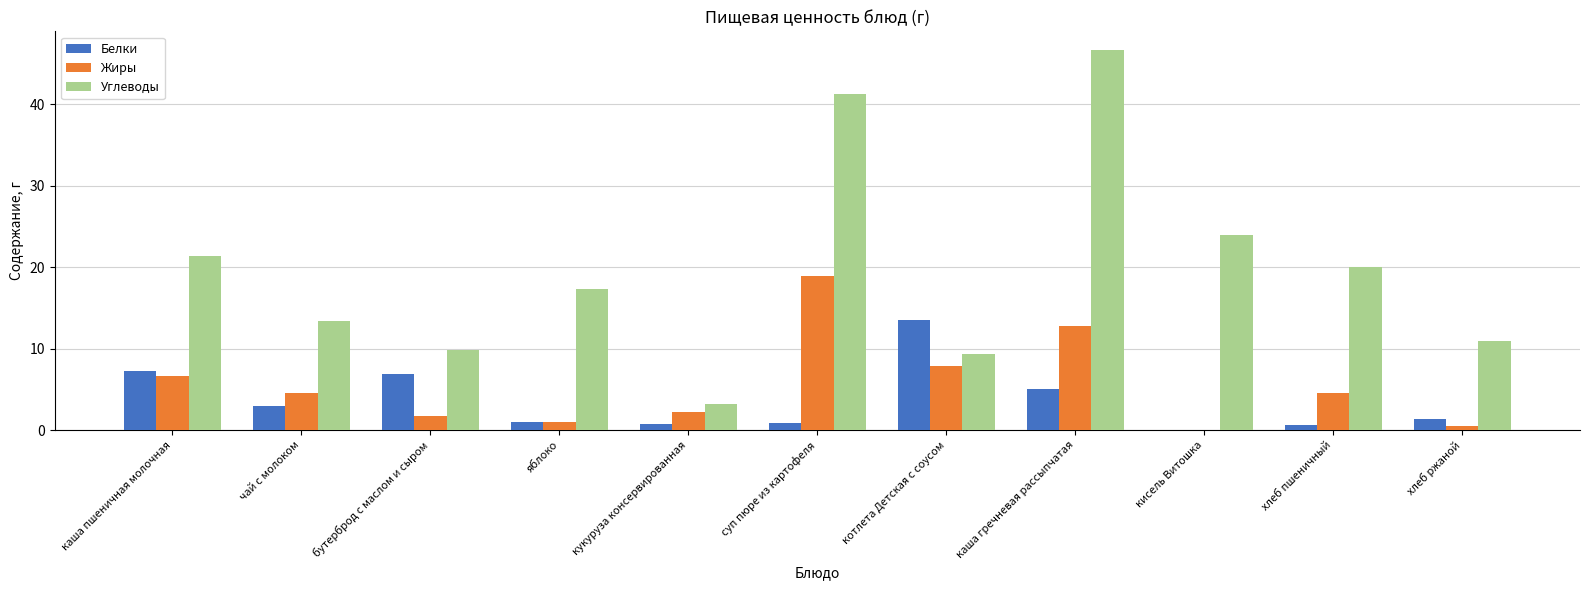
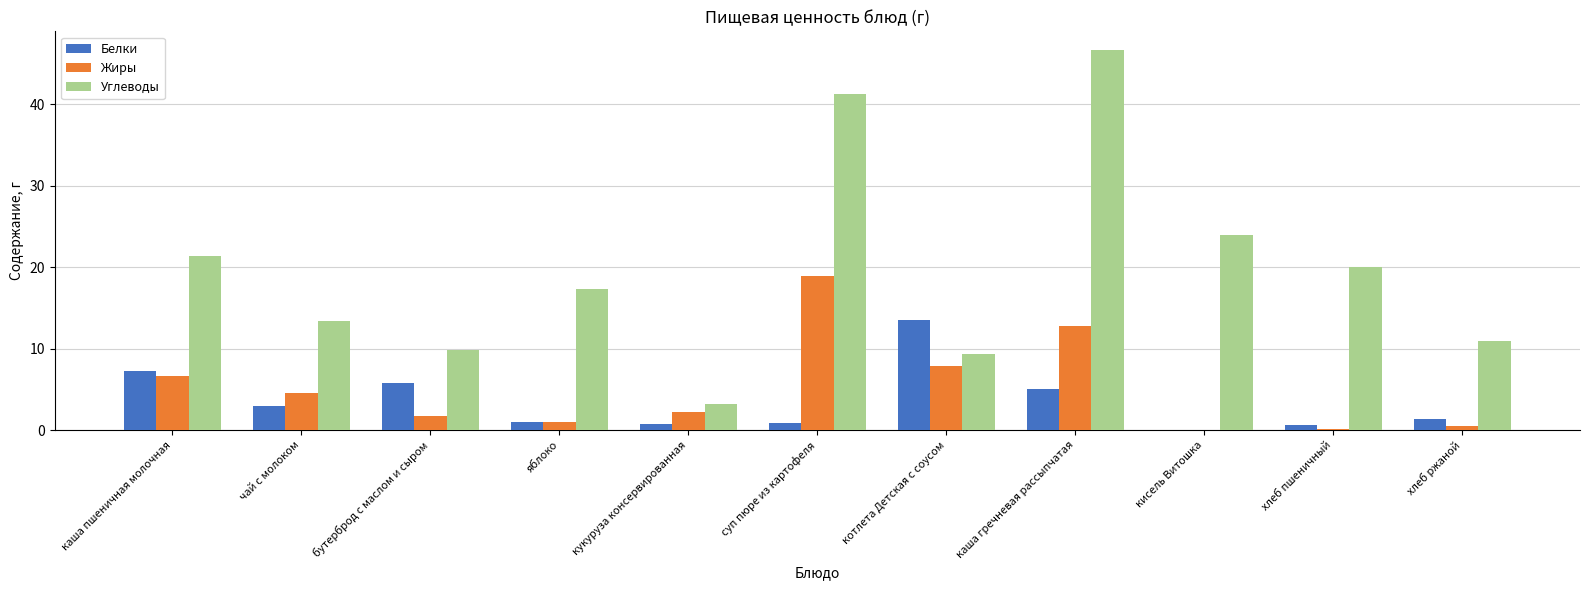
Белки, бутерброд с маслом и сыром: 7 -> 6
Жиры, хлеб пшеничный: 5 -> 0
